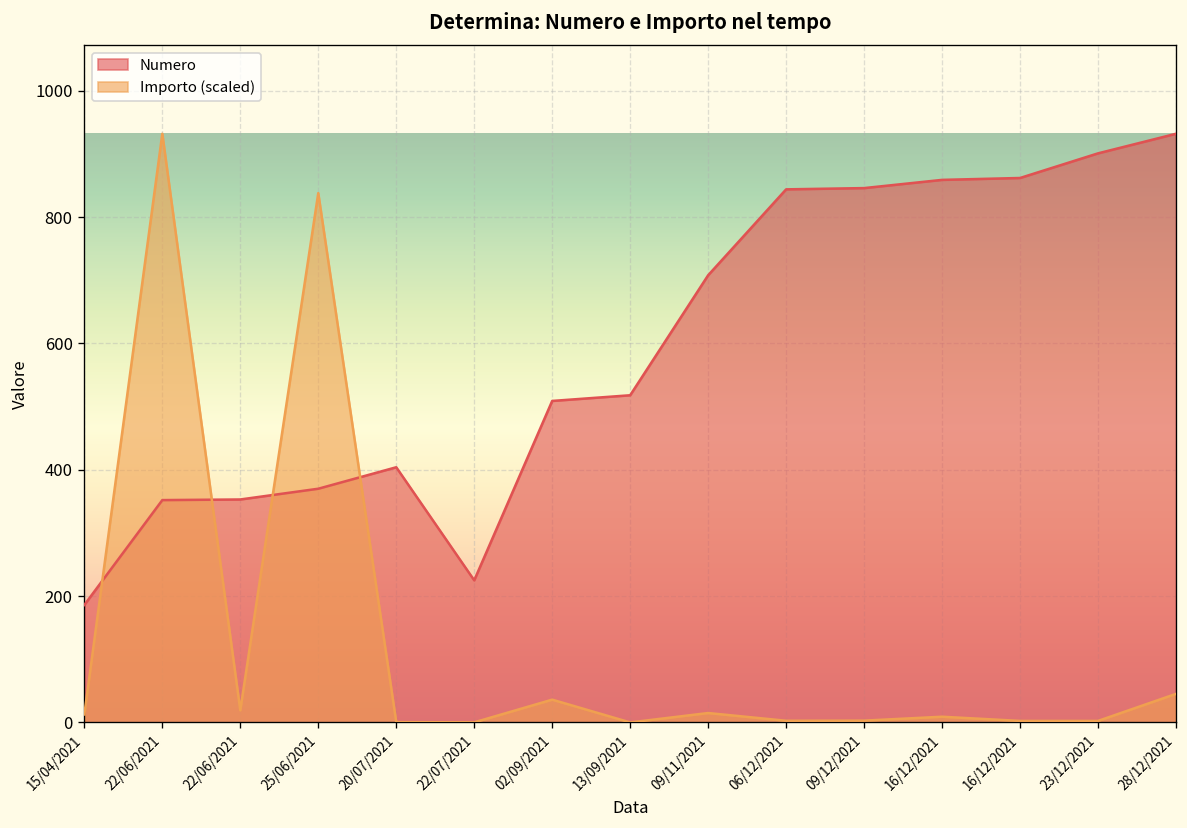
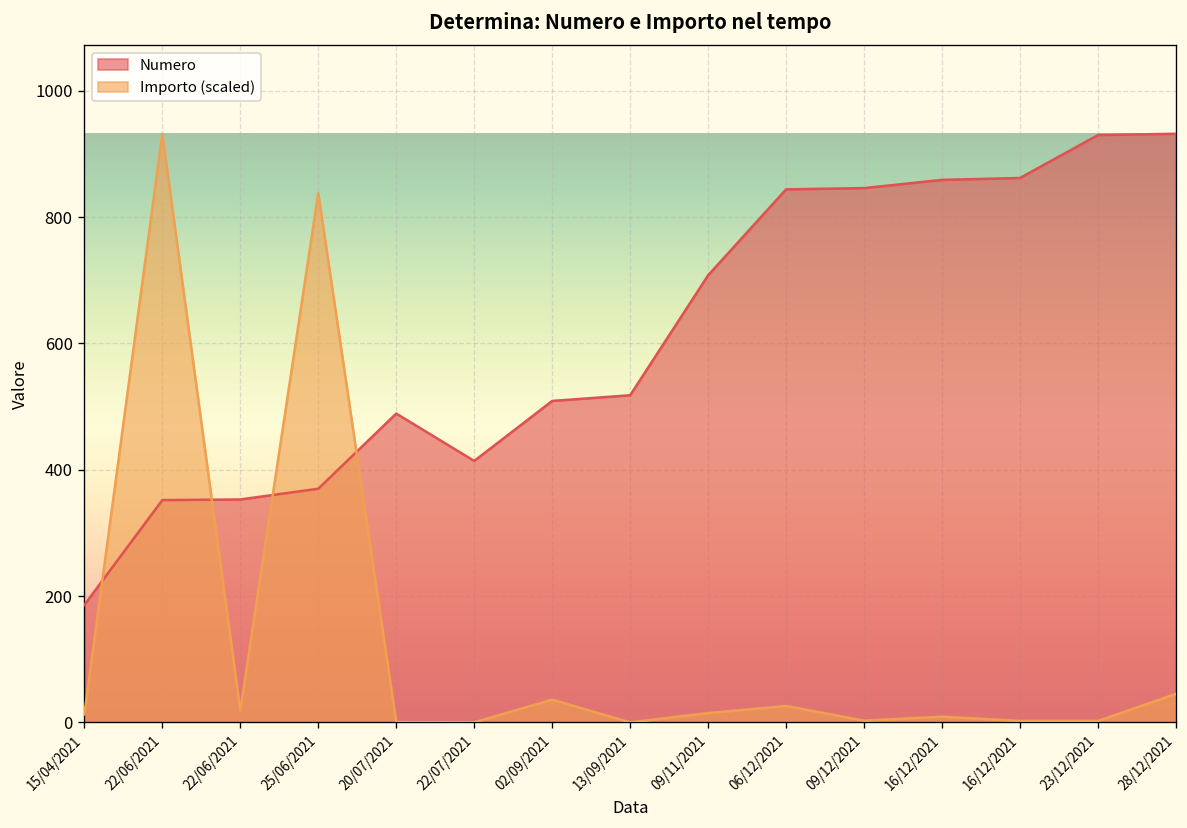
Numero, 20/07/2021: 400 -> 490
Numero, 22/07/2021: 230 -> 410
Importo (scaled), 06/12/2021: 0 -> 30
Numero, 23/12/2021: 900 -> 930
